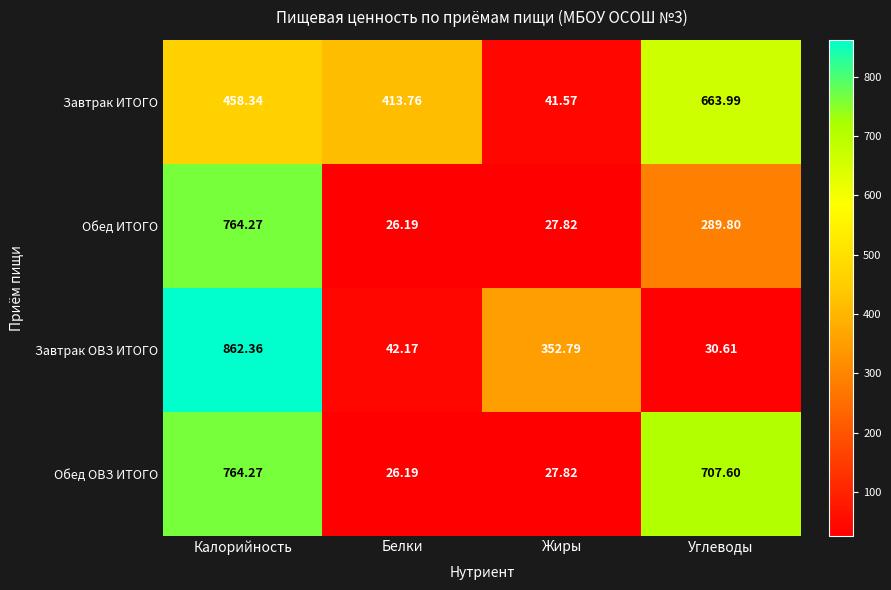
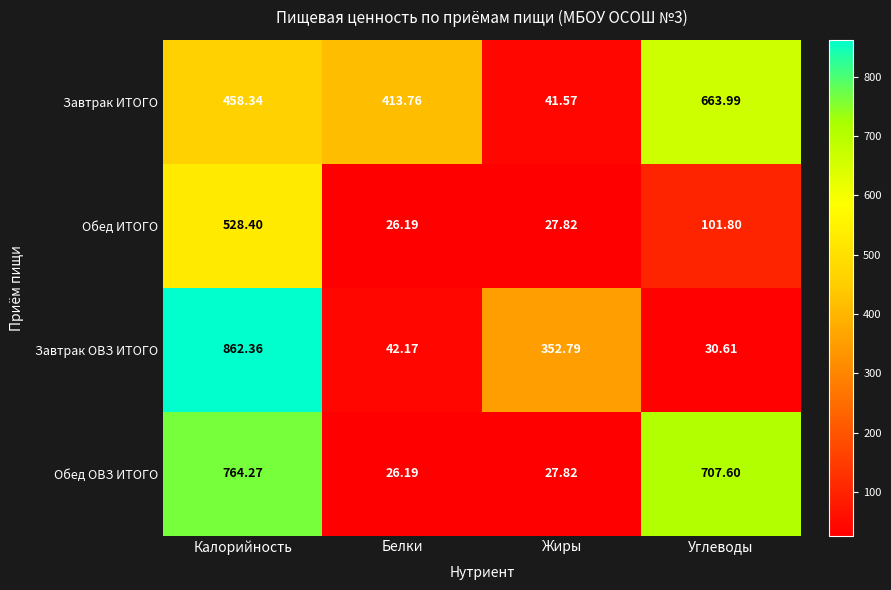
Обед ИТОГО, Калорийность: 764.27 -> 528.40
Обед ИТОГО, Углеводы: 289.80 -> 101.80
